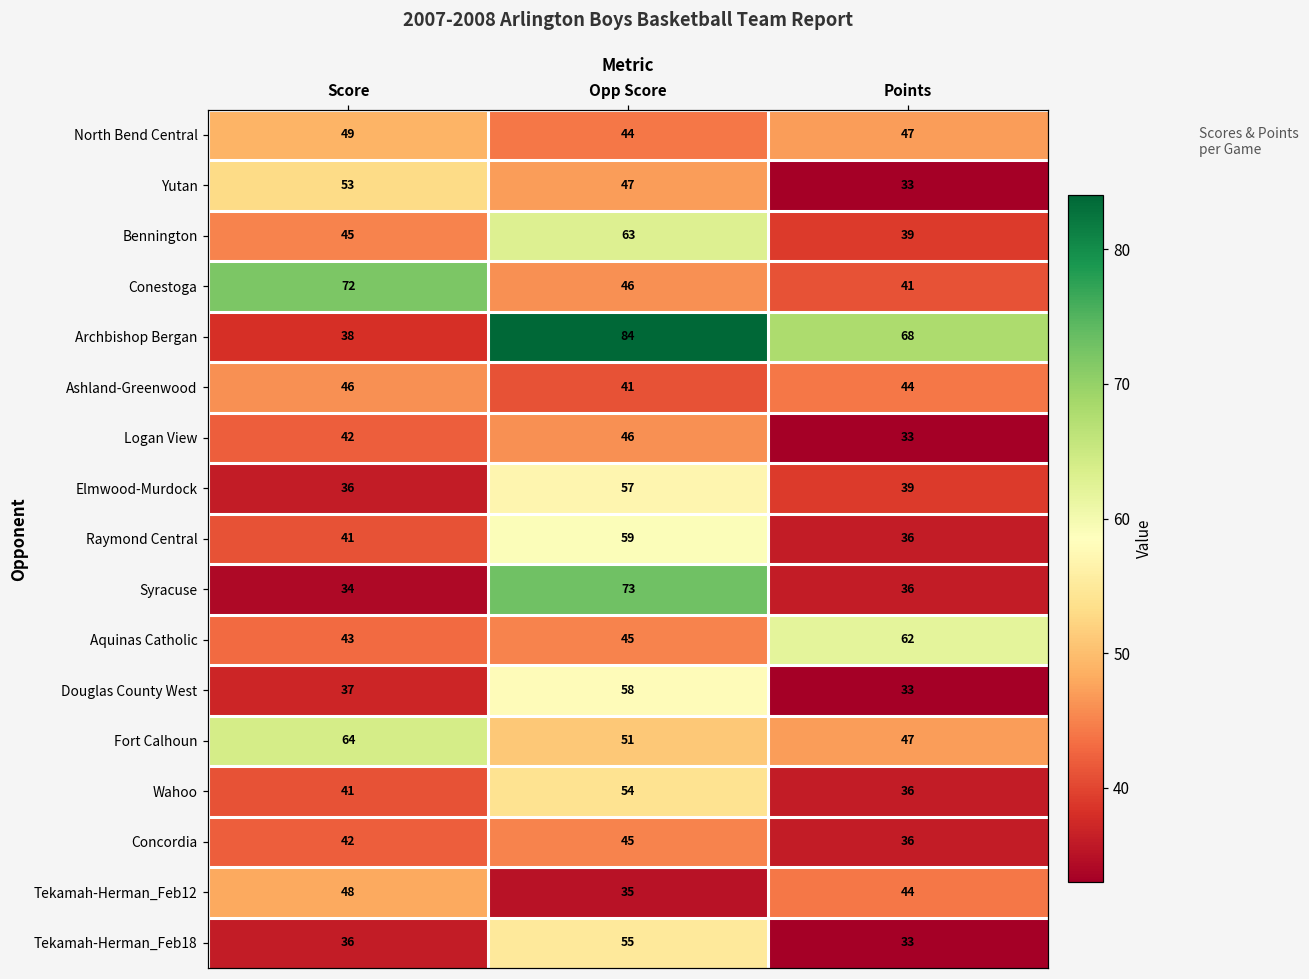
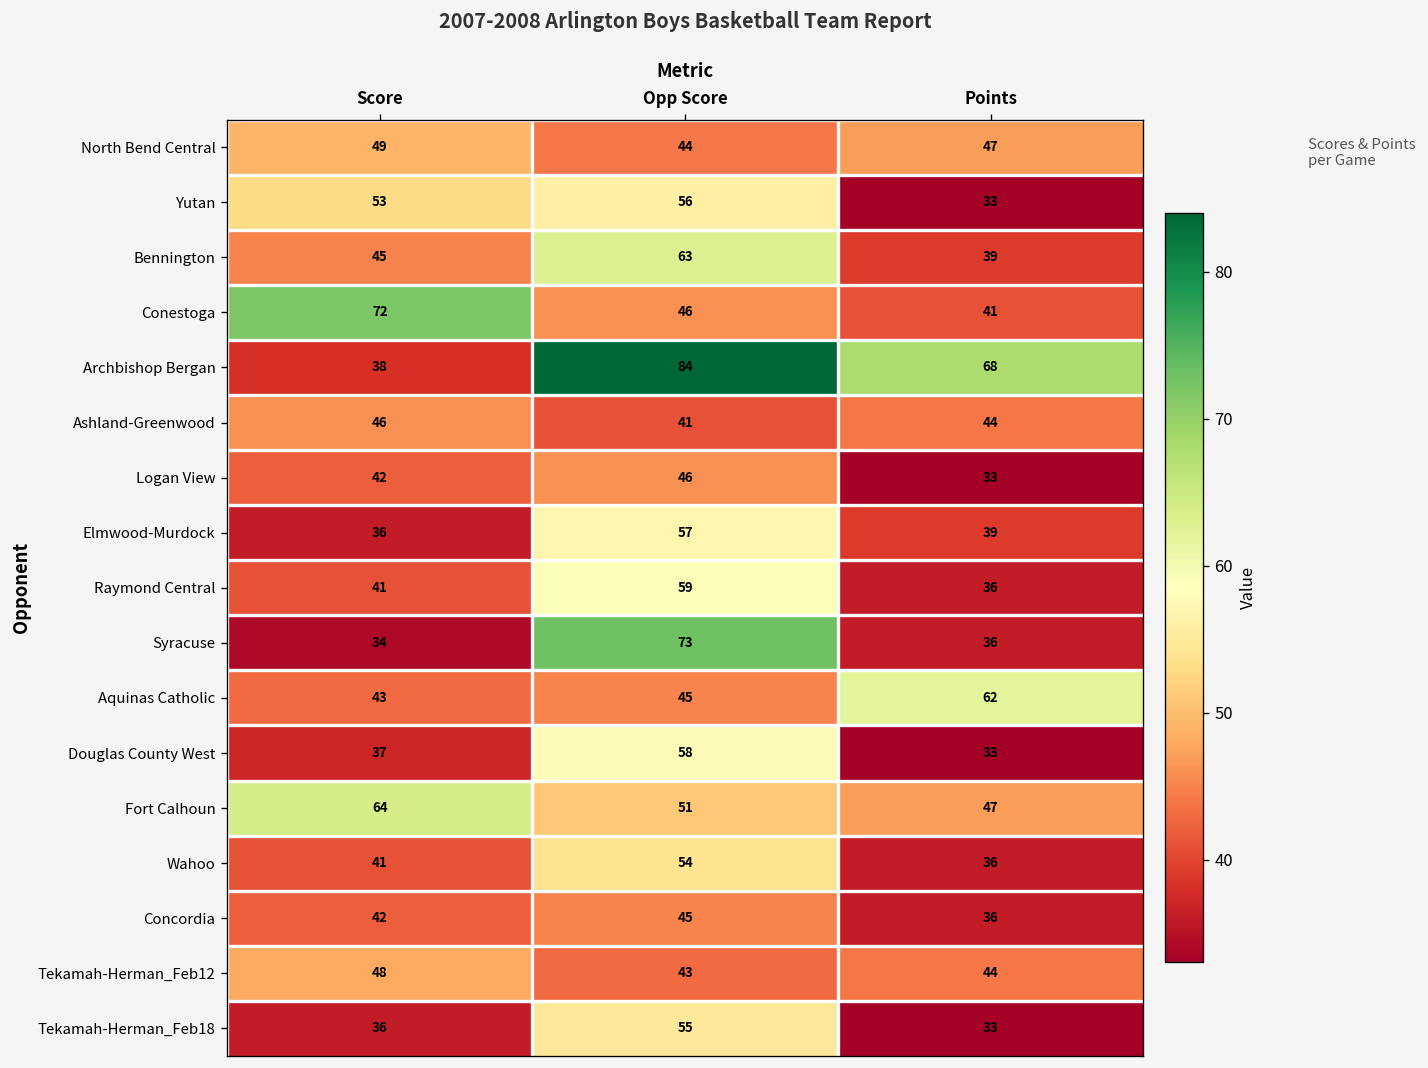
Yutan, Opp Score: 47 -> 56
Tekamah-Herman_Feb12, Opp Score: 35 -> 43
